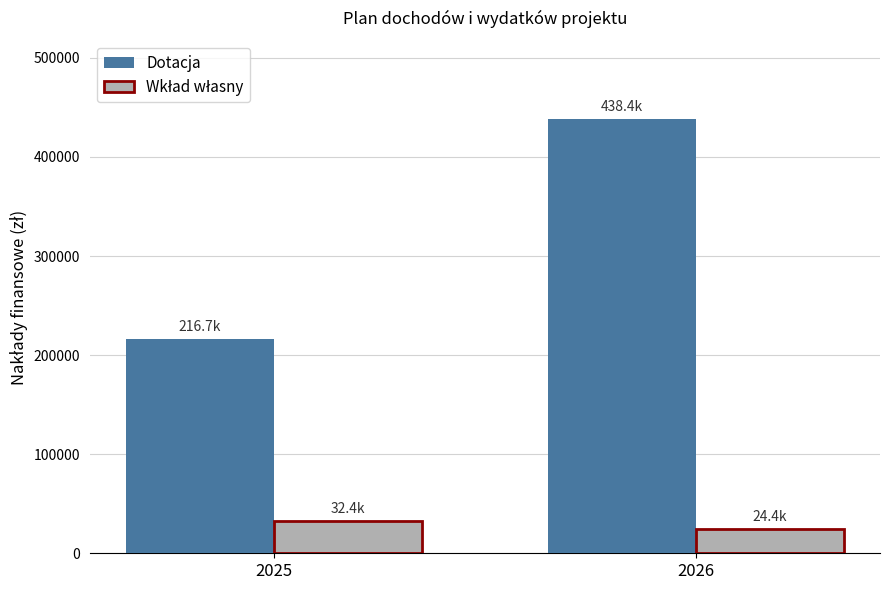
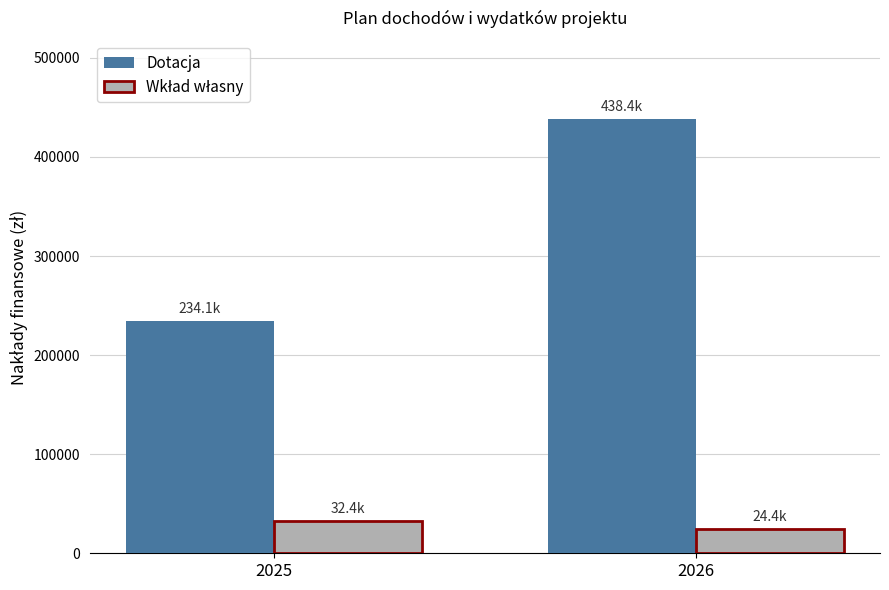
Dotacja, 2025: 216.7k -> 234.1k
